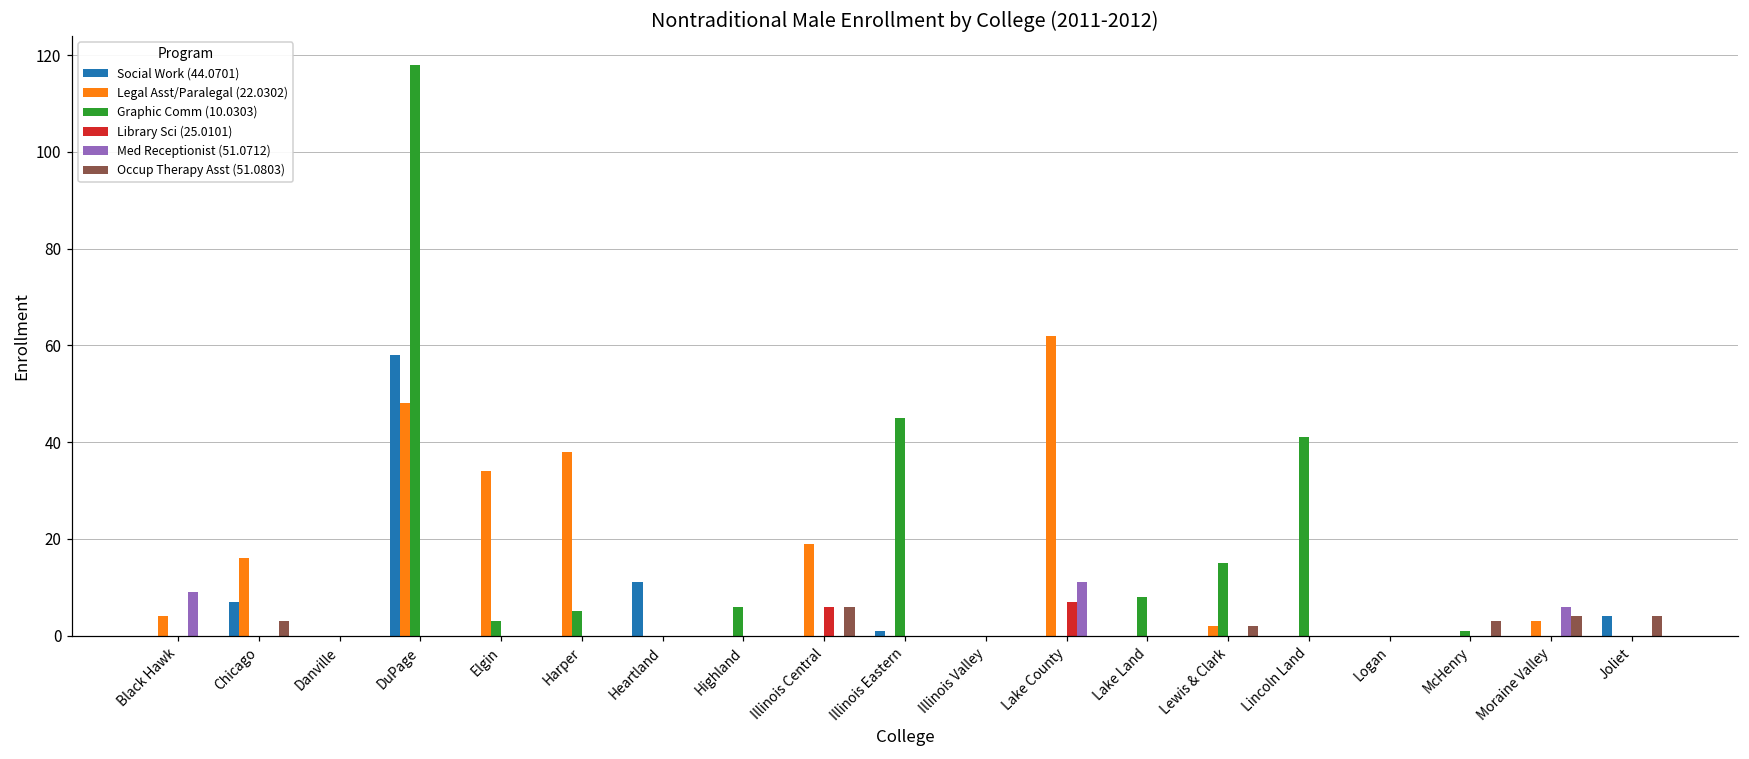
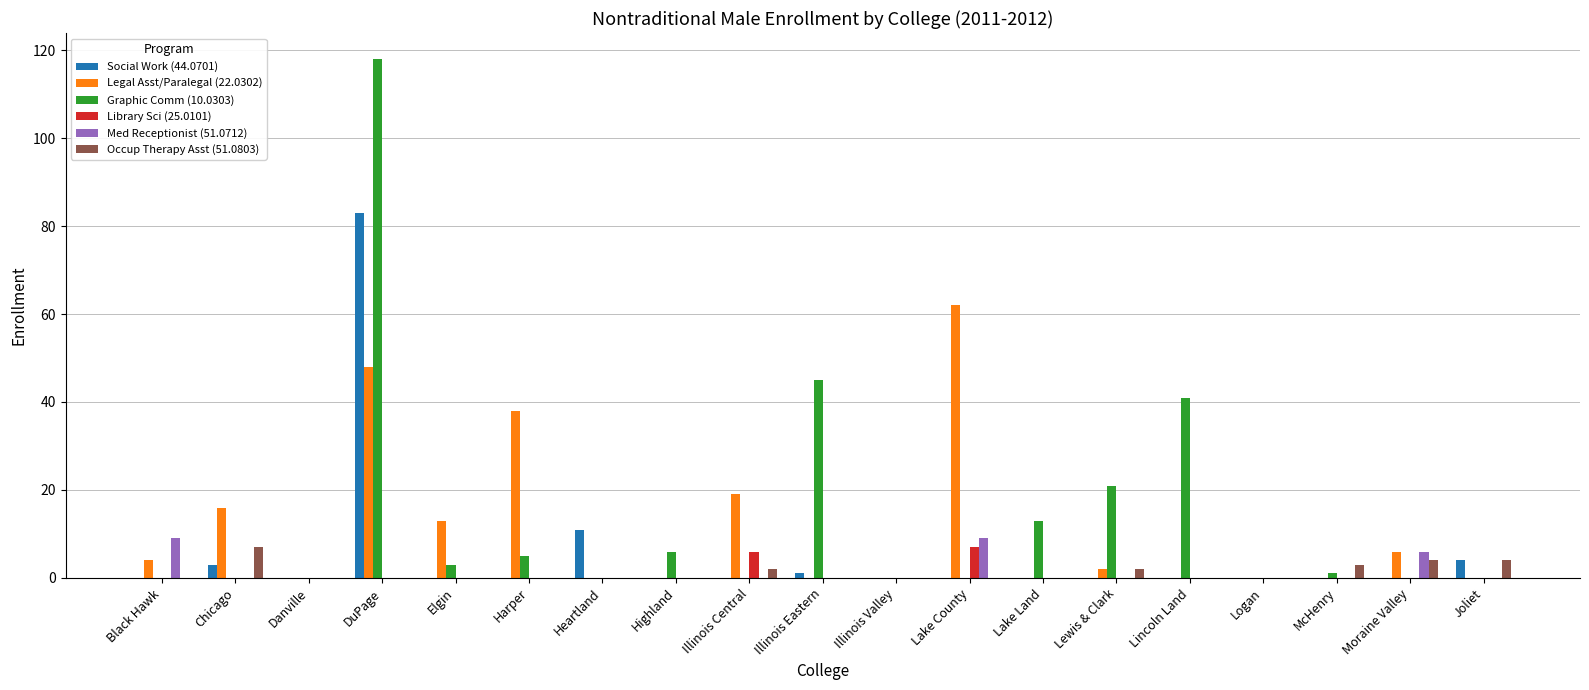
Social Work (44.0701), Chicago: 7 -> 3
Occup Therapy Asst (51.0803), Chicago: 3 -> 7
Social Work (44.0701), DuPage: 58 -> 83
Legal Asst/Paralegal (22.0302), Elgin: 34 -> 13
Occup Therapy Asst (51.0803), Illinois Central: 6 -> 2
Med Receptionist (51.0712), Lake County: 11 -> 9
Graphic Comm (10.0303), Lake Land: 8 -> 13
Graphic Comm (10.0303), Lewis & Clark: 15 -> 21
Legal Asst/Paralegal (22.0302), Moraine Valley: 3 -> 6
